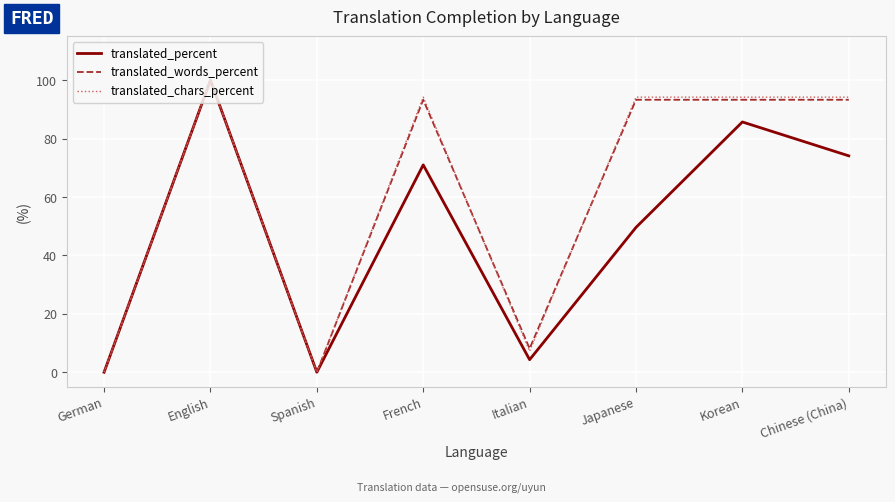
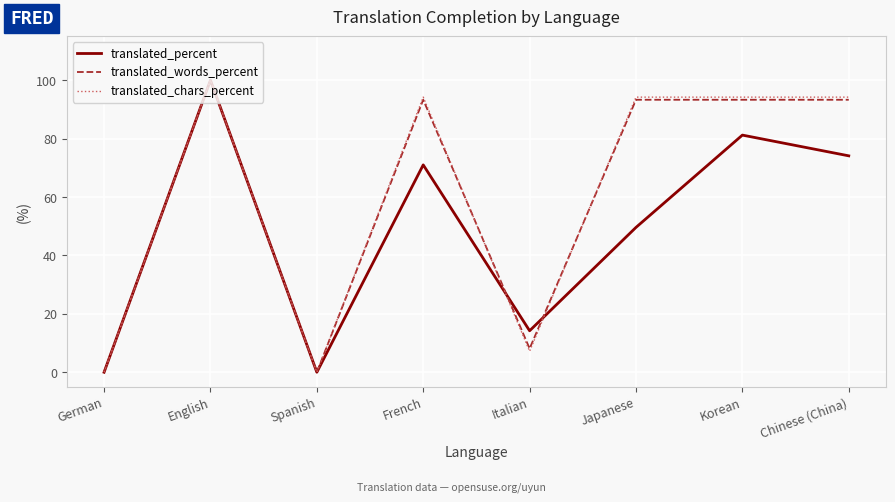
translated_percent, Italian: 4 -> 14
translated_percent, Korean: 86 -> 81
